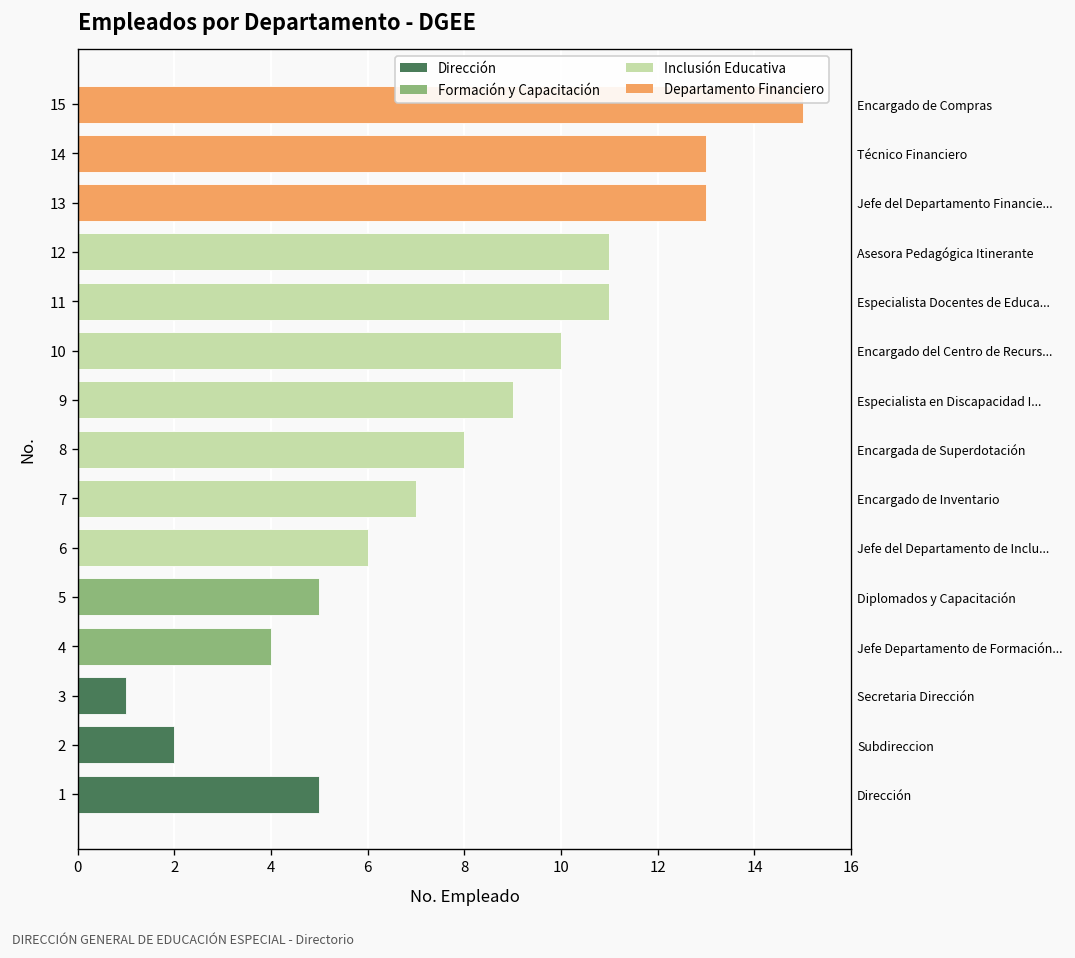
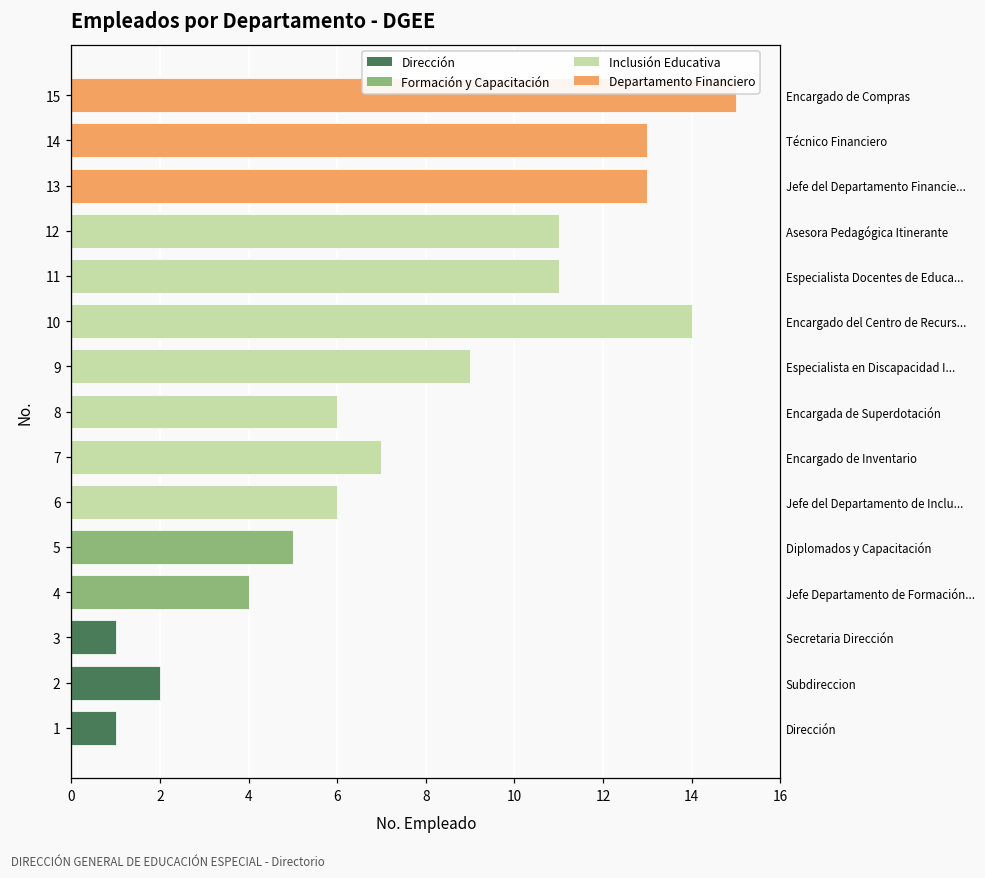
10: 10 -> 14
8: 8 -> 6
1: 5 -> 1
